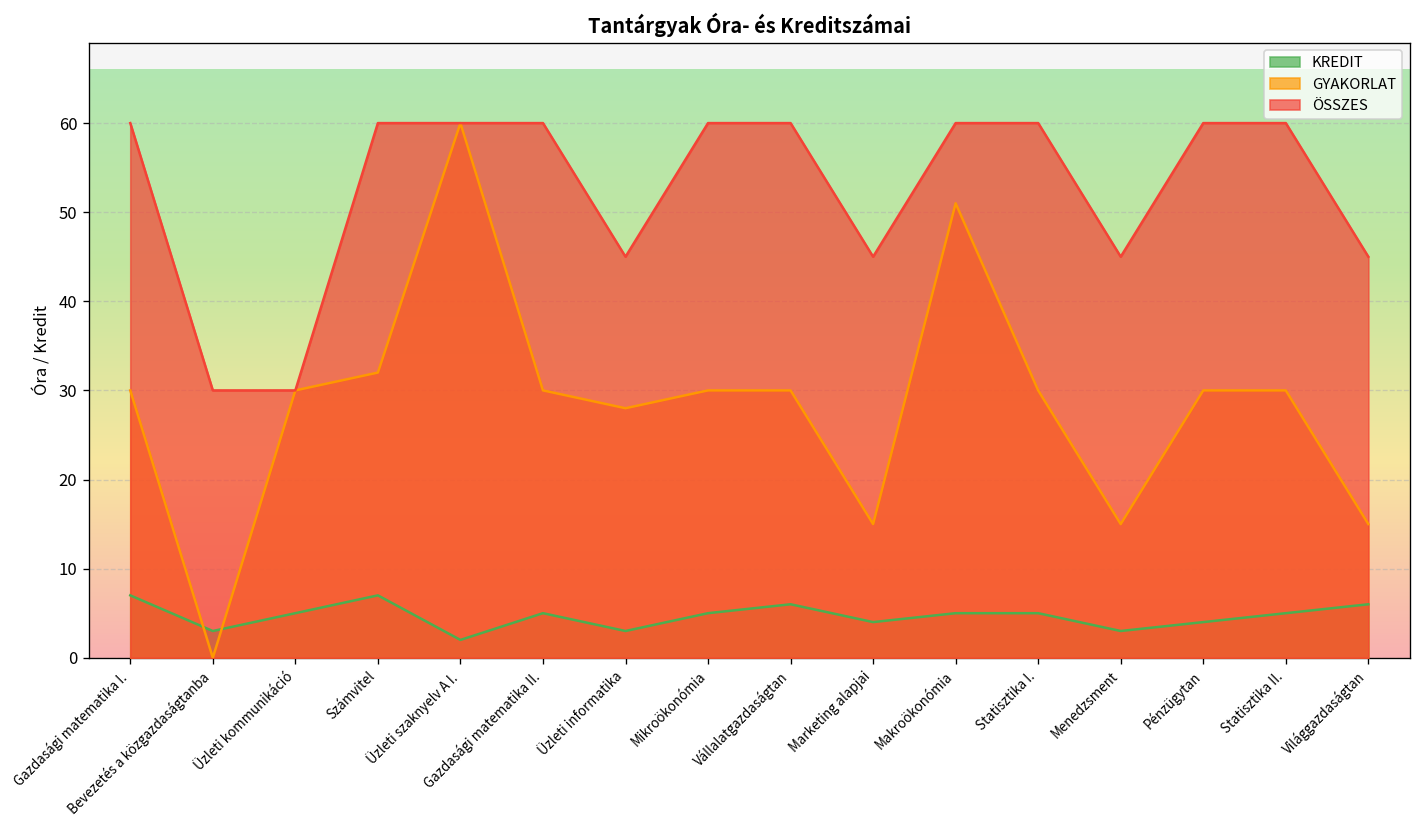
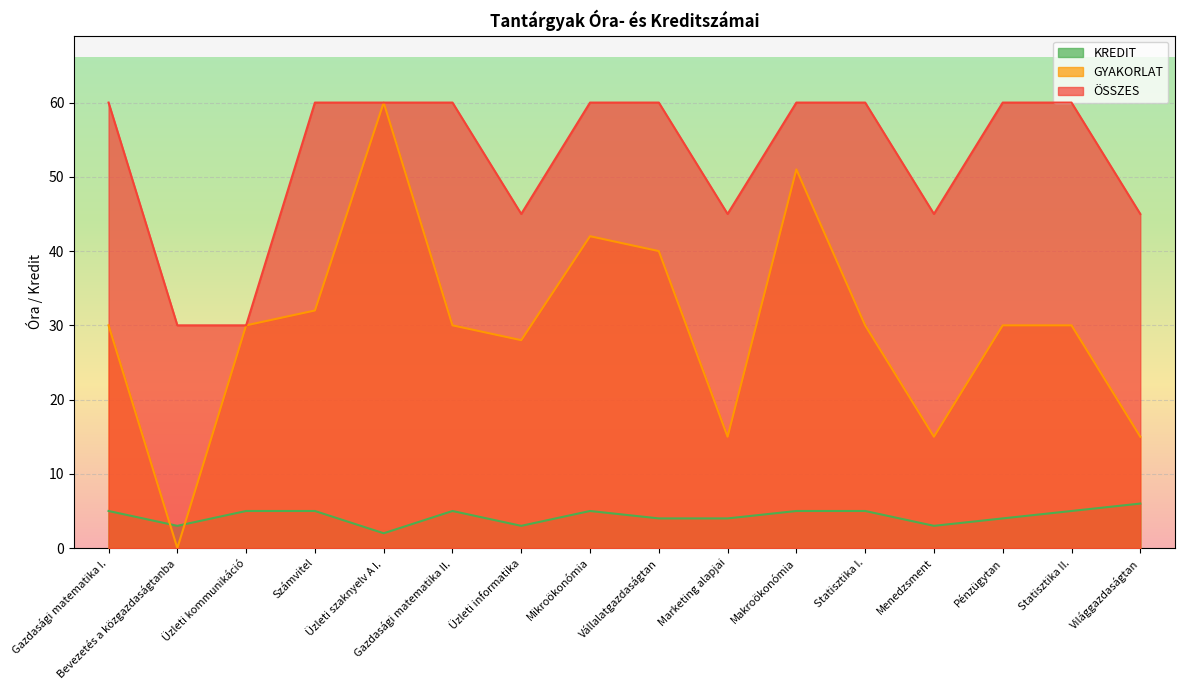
KREDIT, Gazdasági matematika I.: 7 -> 5
KREDIT, Számvitel: 7 -> 5
GYAKORLAT, Mikroökonómia: 30 -> 42
KREDIT, Vállalatgazdaságtan: 6 -> 4
GYAKORLAT, Vállalatgazdaságtan: 30 -> 40
